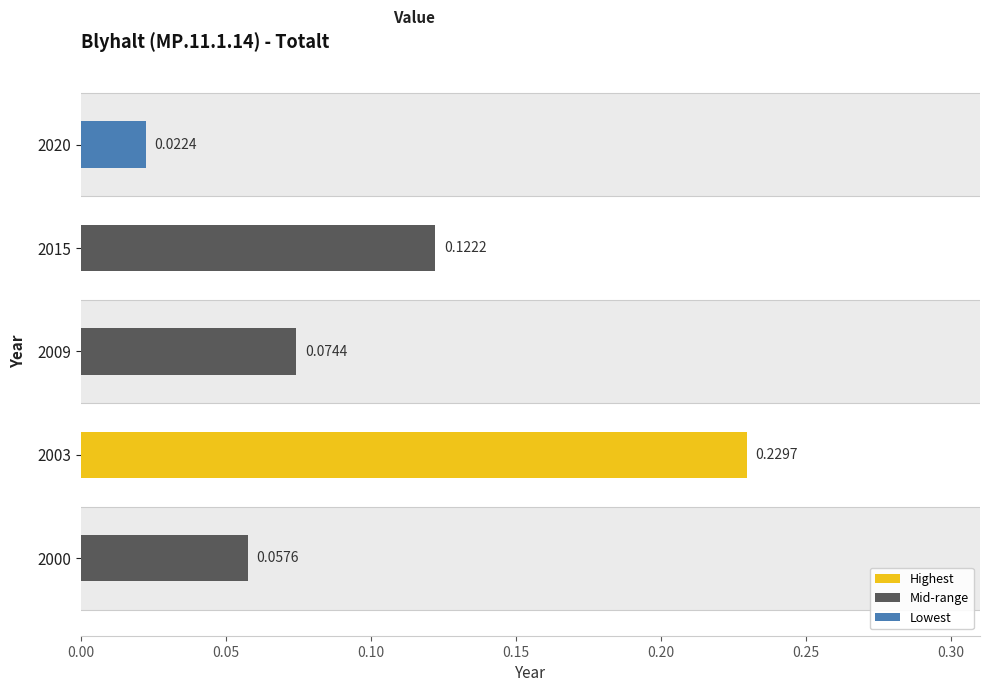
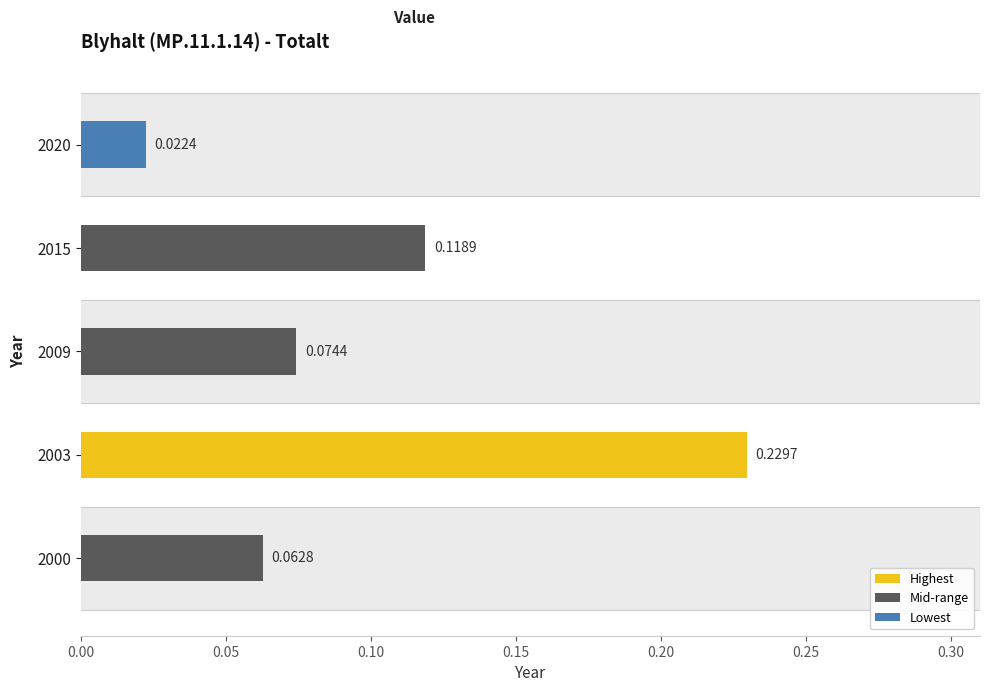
2015: 0.1222 -> 0.1189
2000: 0.0576 -> 0.0628
